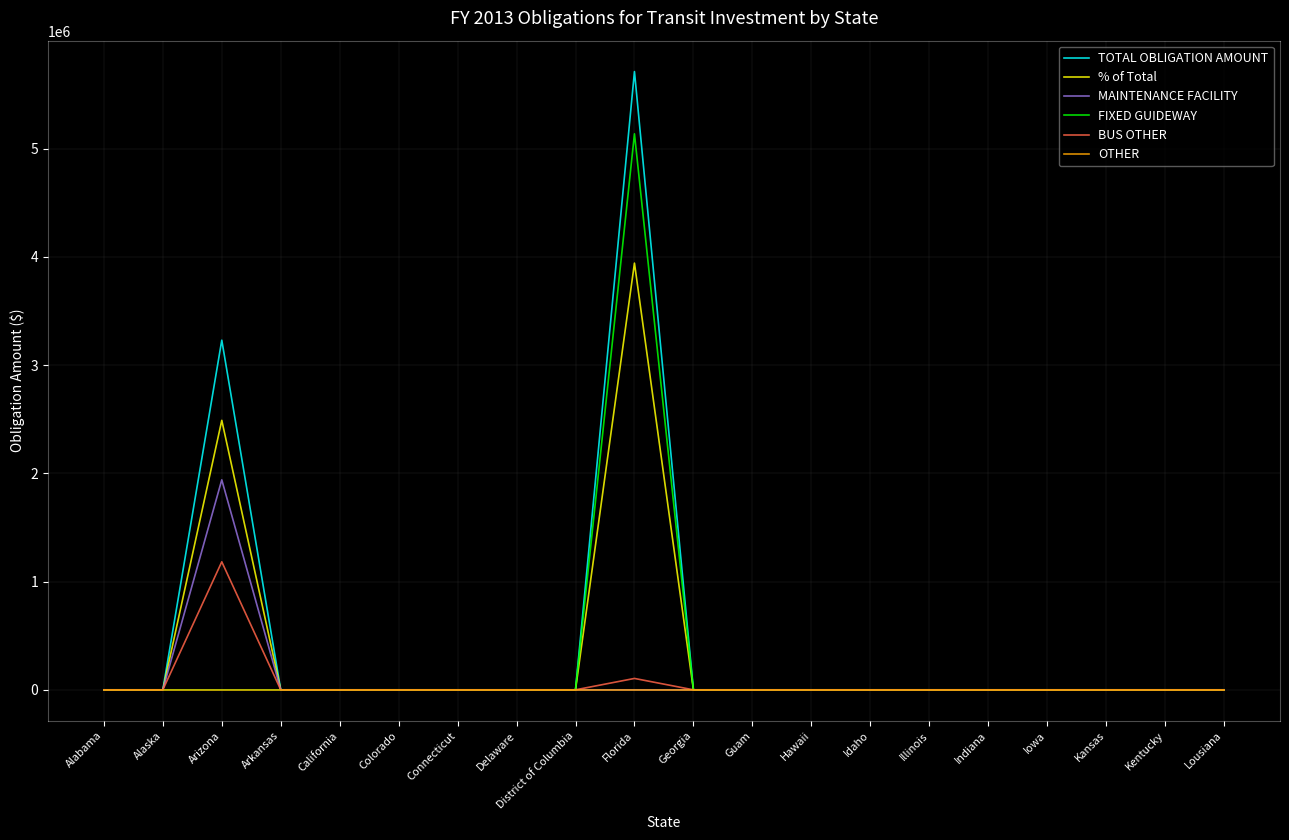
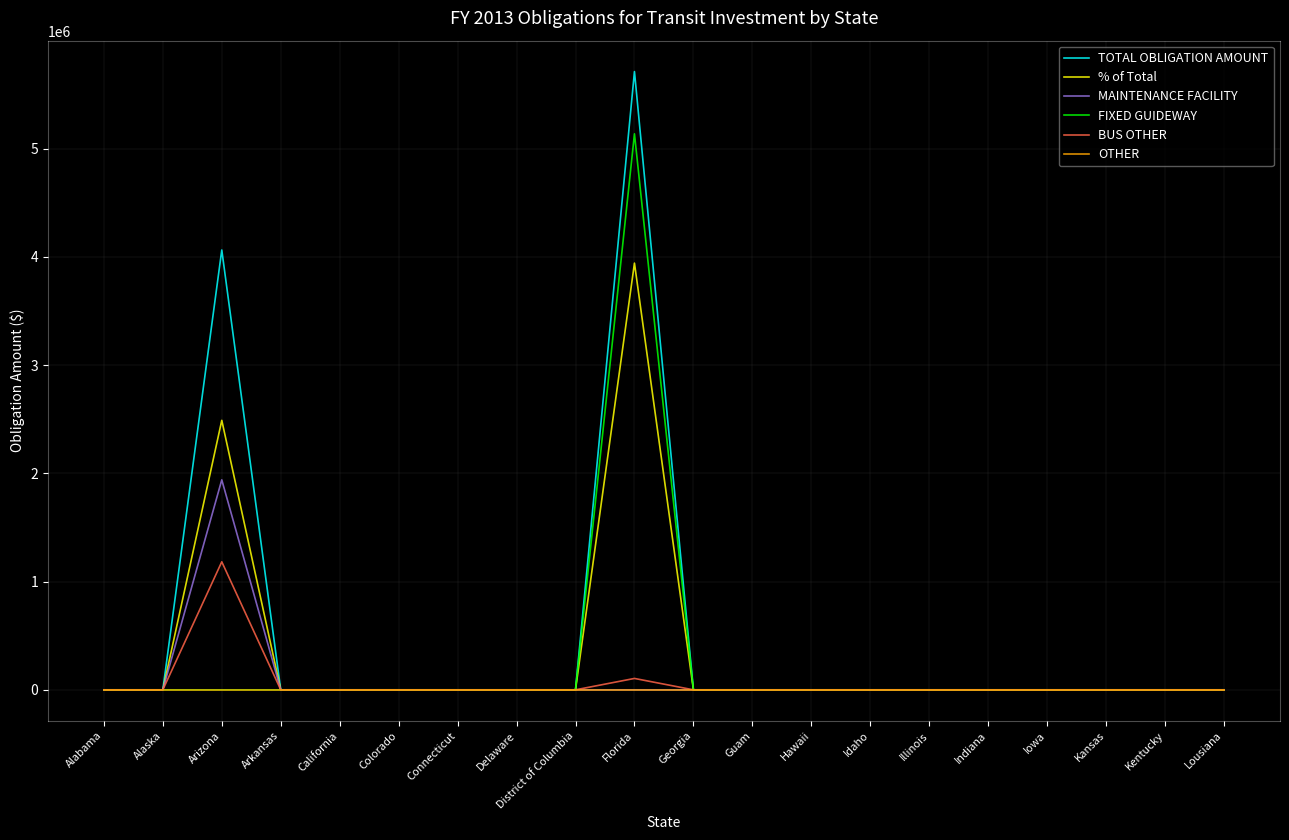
TOTAL OBLIGATION AMOUNT, Arizona: 3230000 -> 4060000
